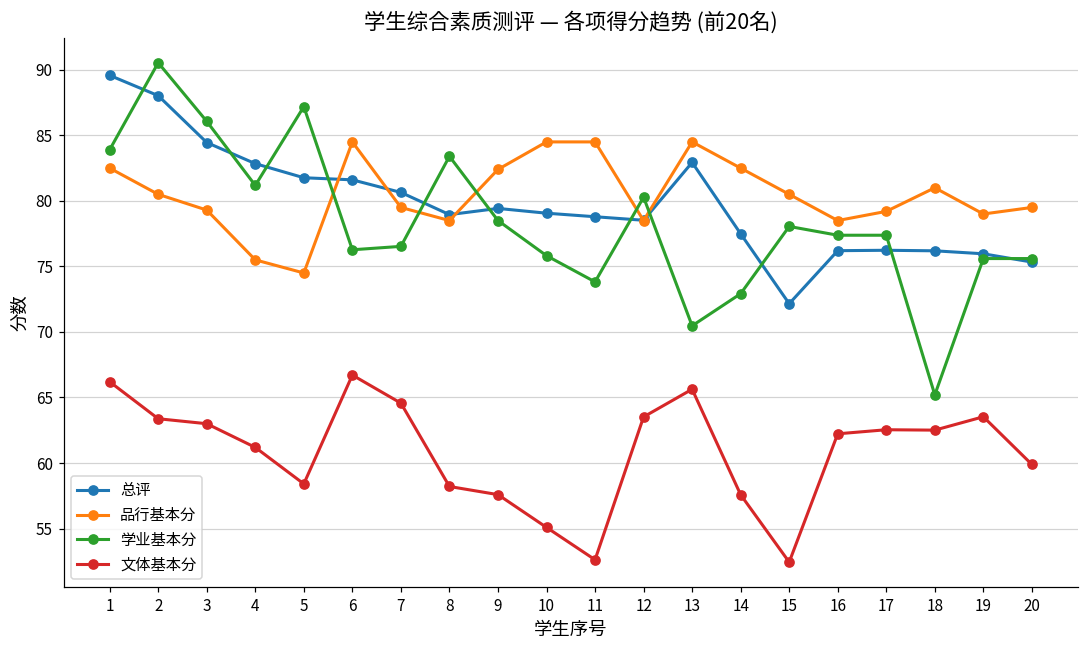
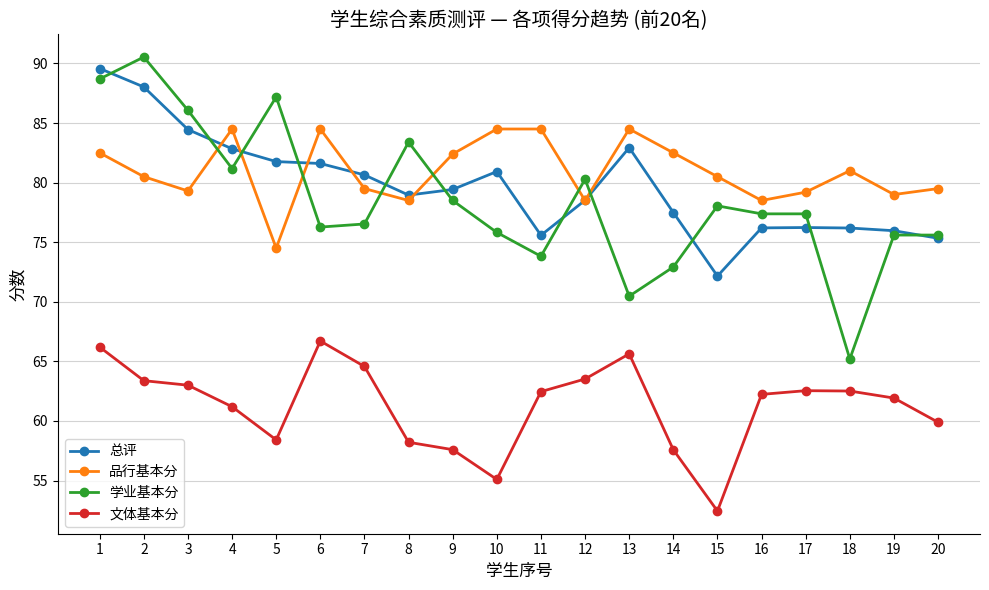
学业基本分, 1: 83.9 -> 88.7
品行基本分, 4: 75.5 -> 84.5
总评, 10: 79.1 -> 80.9
总评, 11: 78.8 -> 75.6
文体基本分, 11: 52.6 -> 62.5
文体基本分, 19: 63.5 -> 61.9
